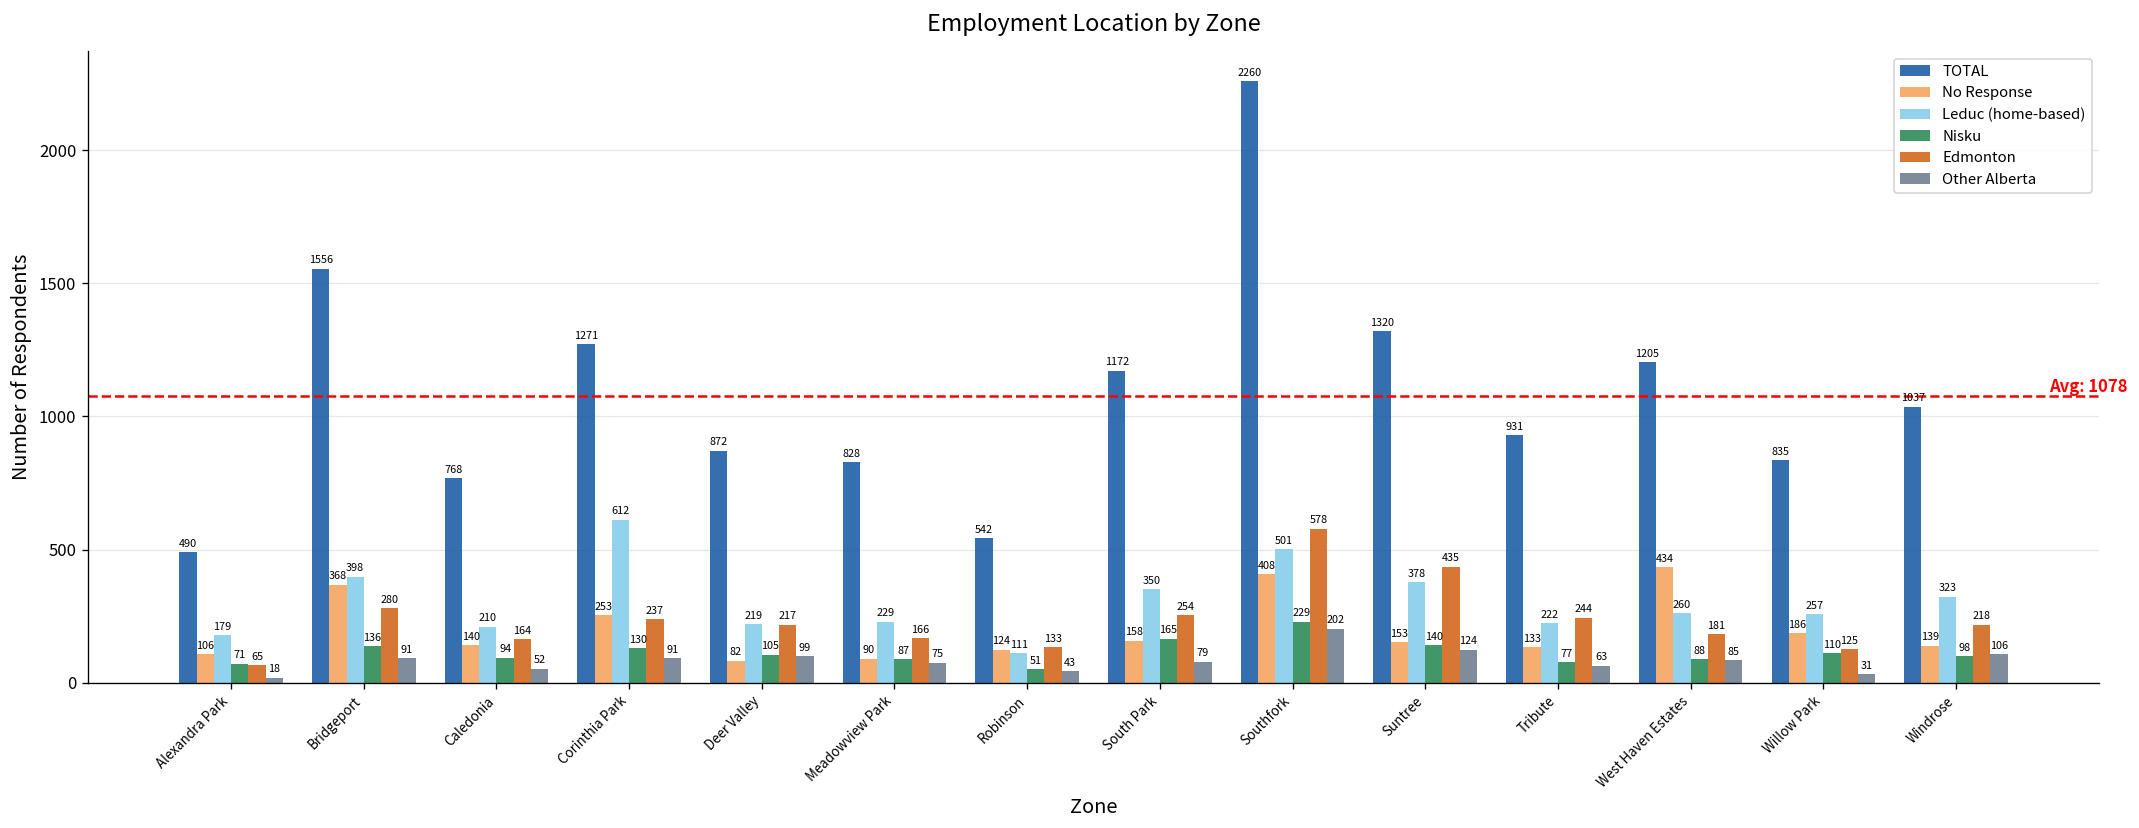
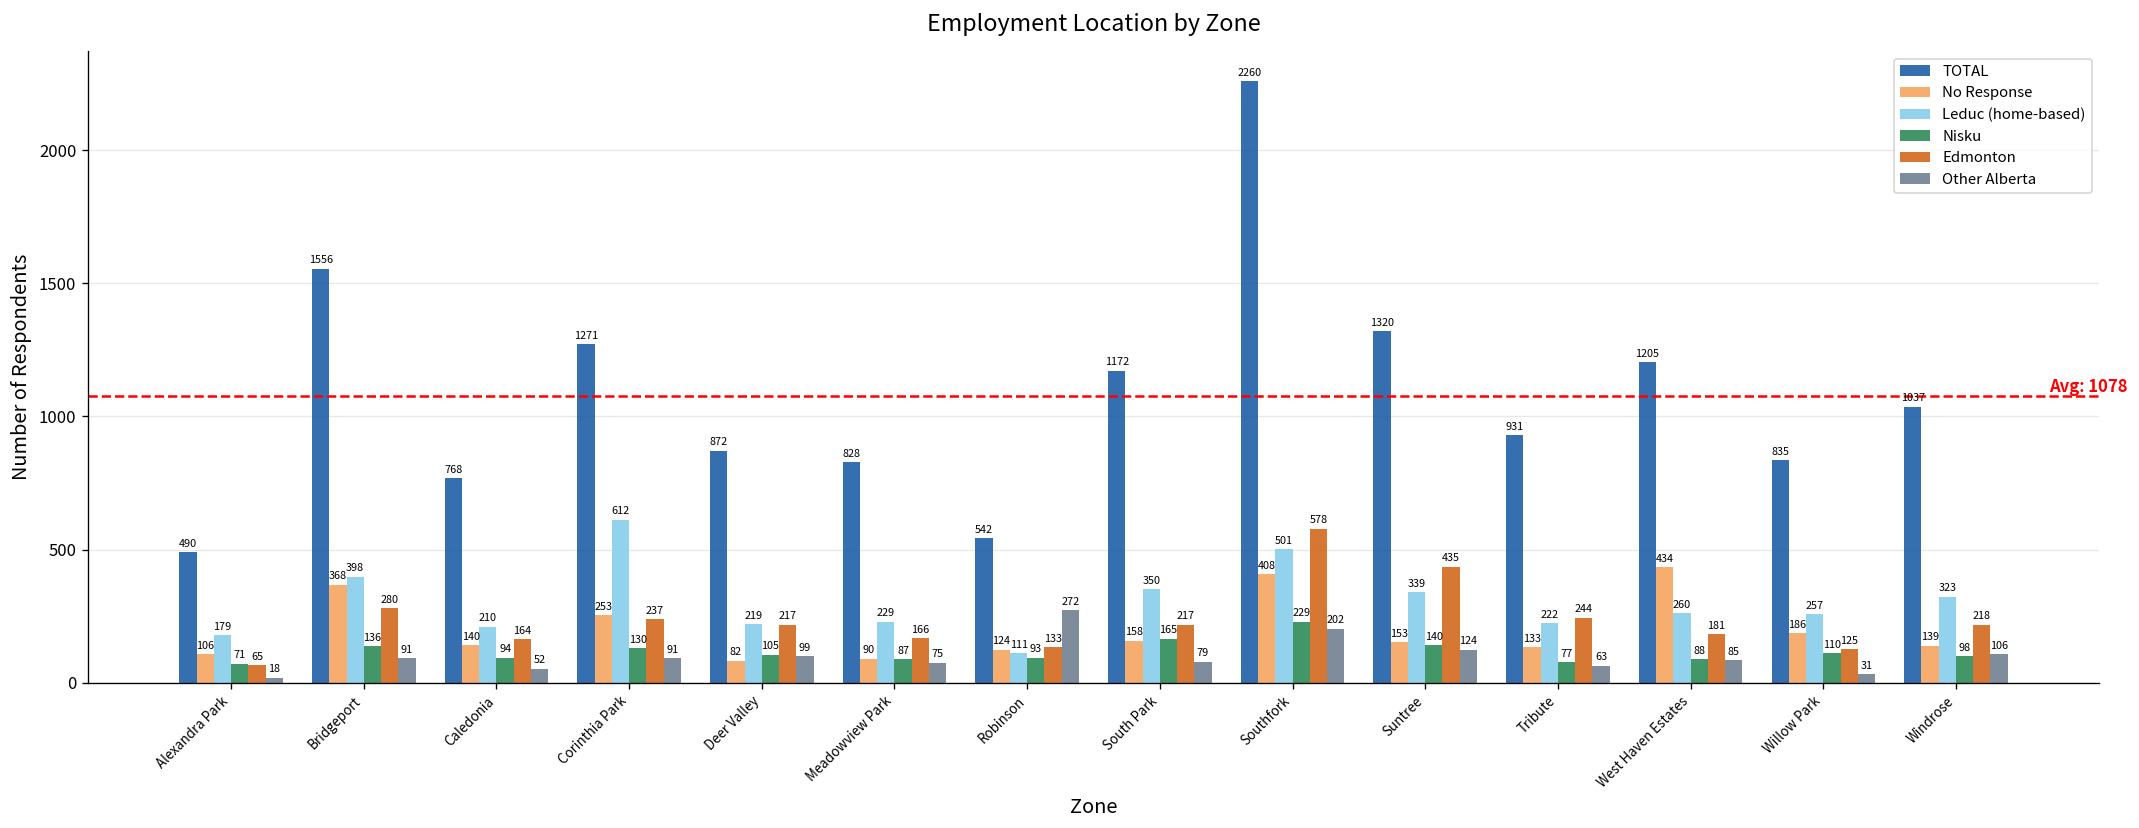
Nisku, Robinson: 51 -> 93
Other Alberta, Robinson: 43 -> 272
Edmonton, South Park: 254 -> 217
Leduc (home-based), Suntree: 378 -> 339
